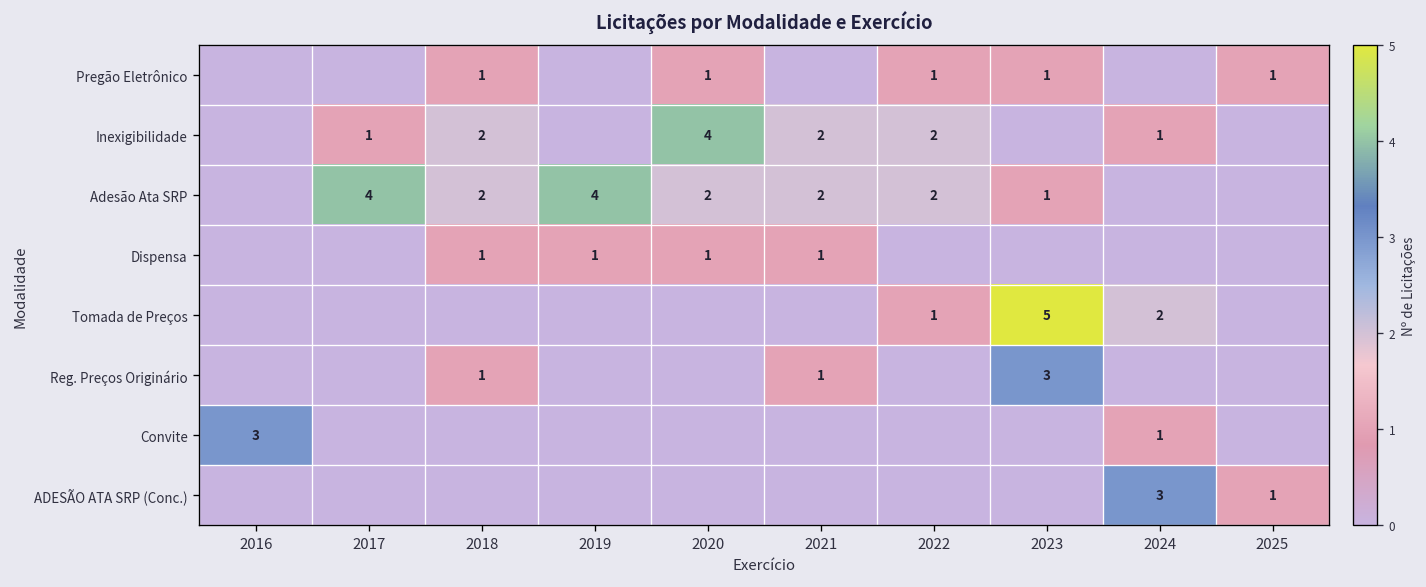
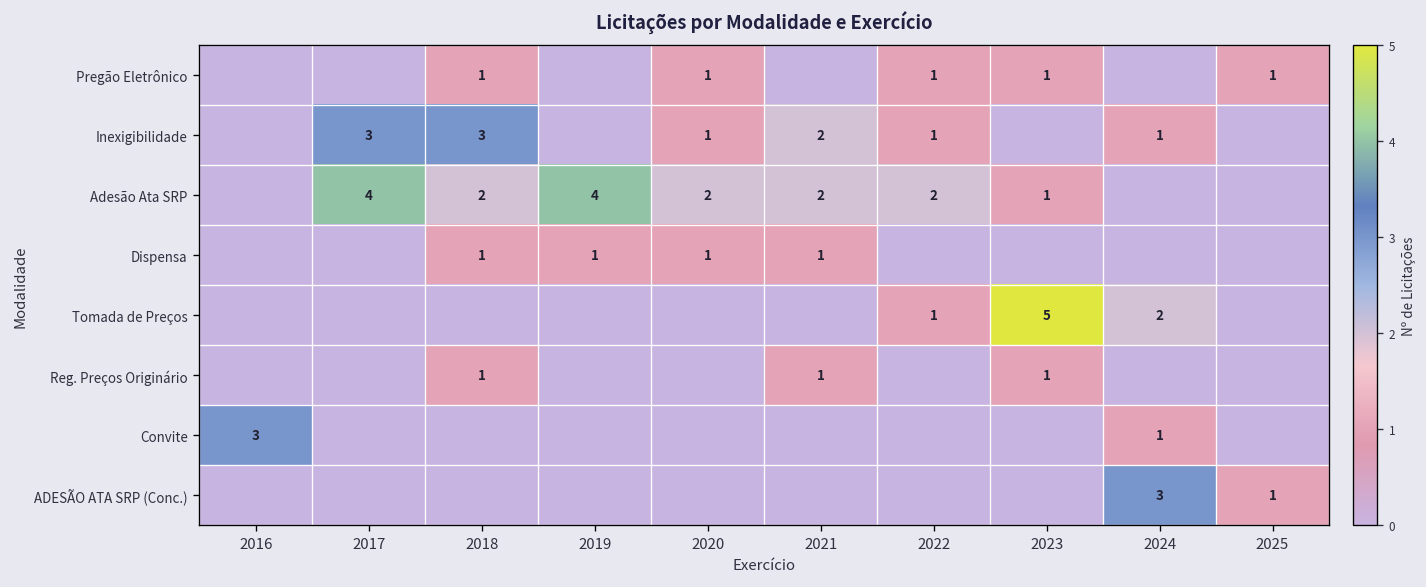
Inexigibilidade, 2017: 1 -> 3
Inexigibilidade, 2018: 2 -> 3
Inexigibilidade, 2020: 4 -> 1
Inexigibilidade, 2022: 2 -> 1
Reg. Preços Originário, 2023: 3 -> 1
